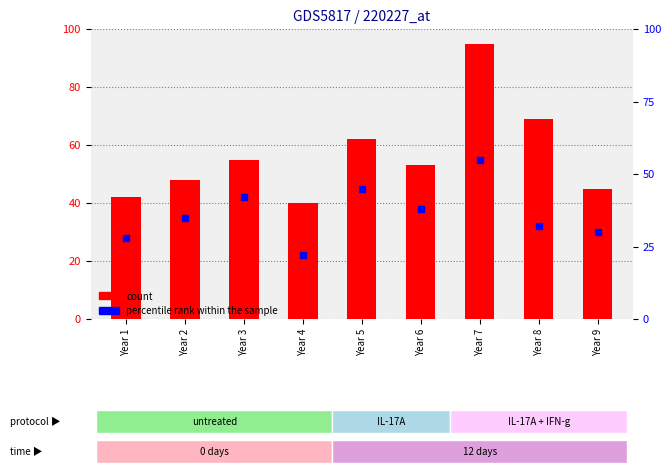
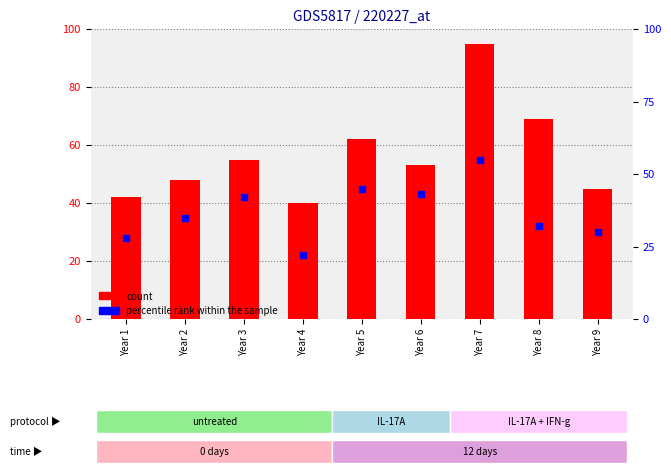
GDS5817 / 220227_at, percentile rank within the sample, Year 6: 38 -> 43
